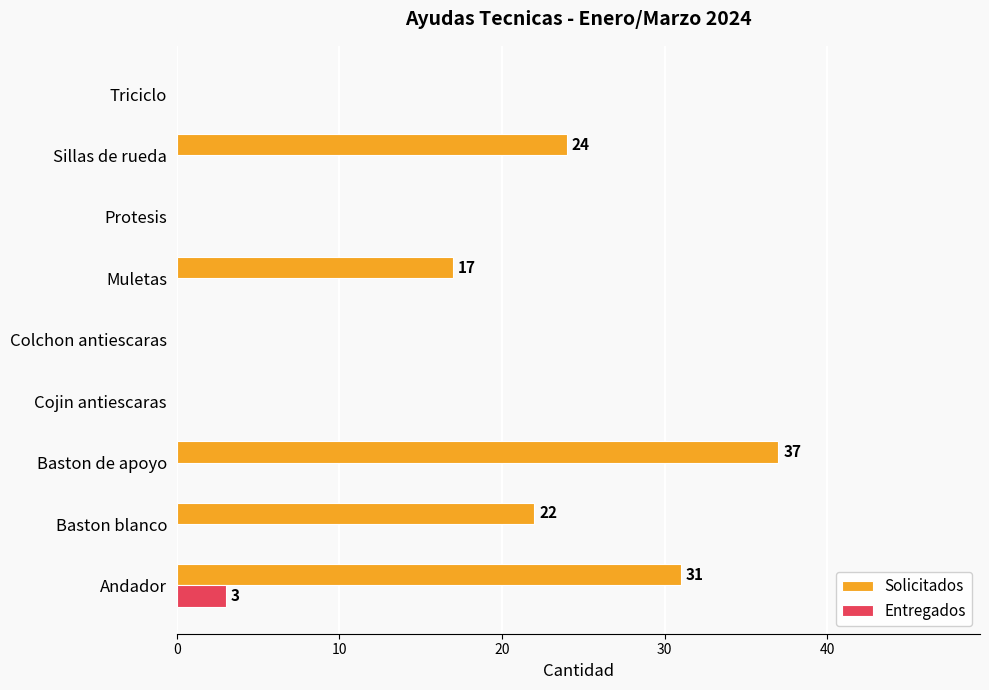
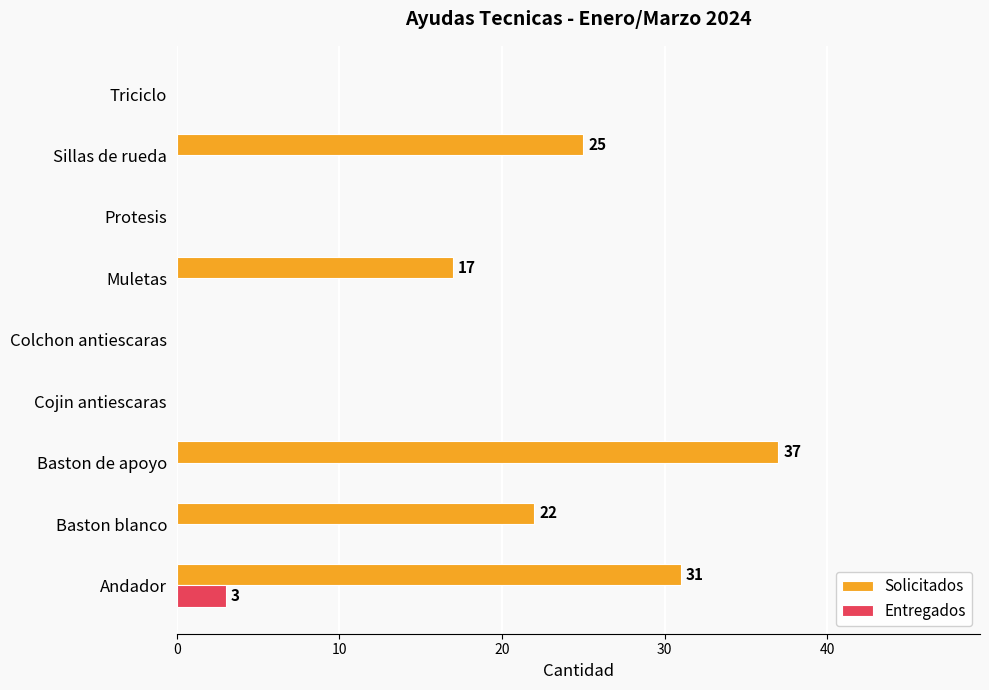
Solicitados, Sillas de rueda: 24 -> 25
